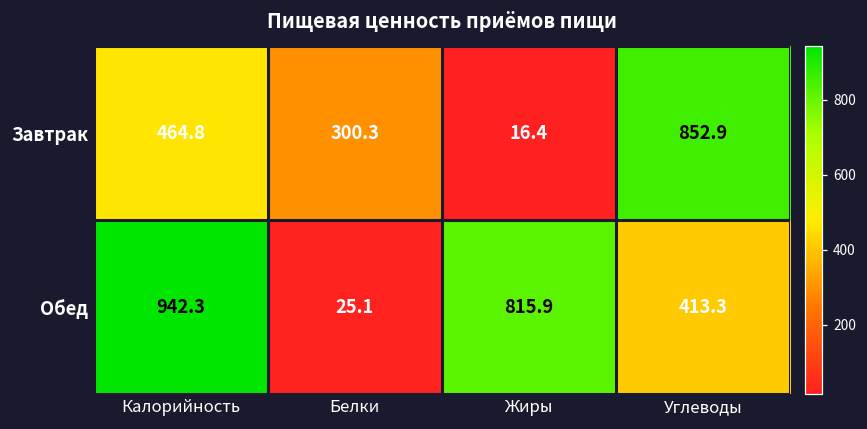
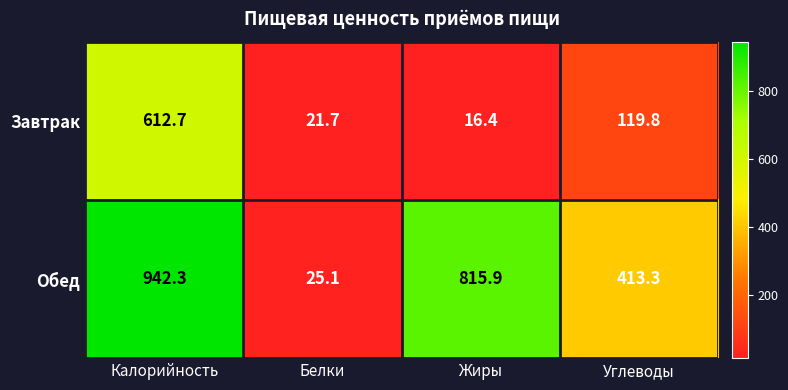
Завтрак, Калорийность: 464.8 -> 612.7
Завтрак, Белки: 300.3 -> 21.7
Завтрак, Углеводы: 852.9 -> 119.8
